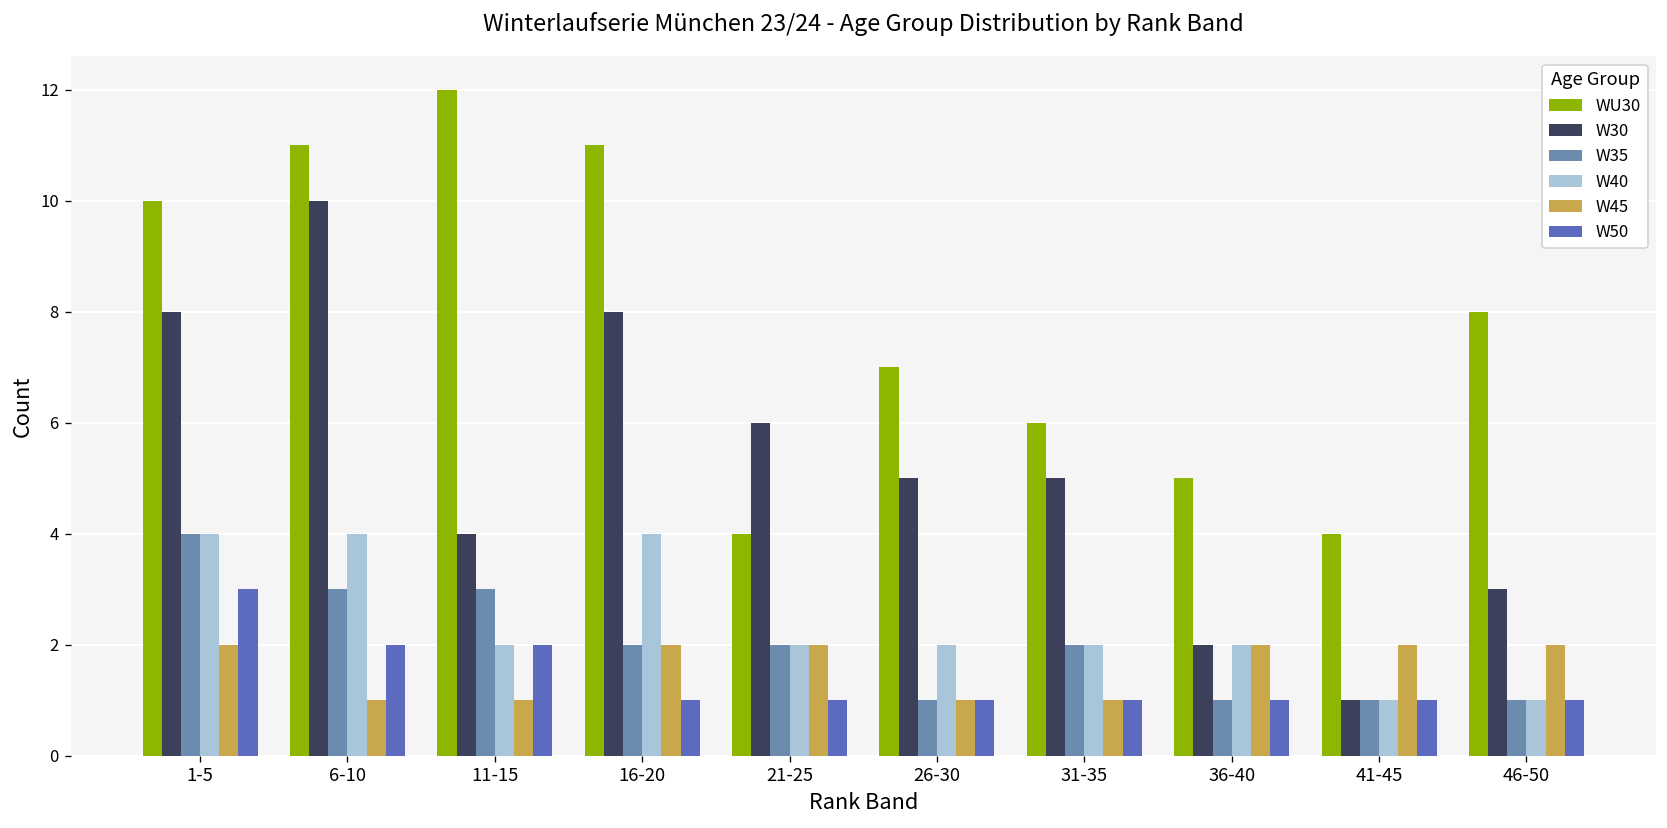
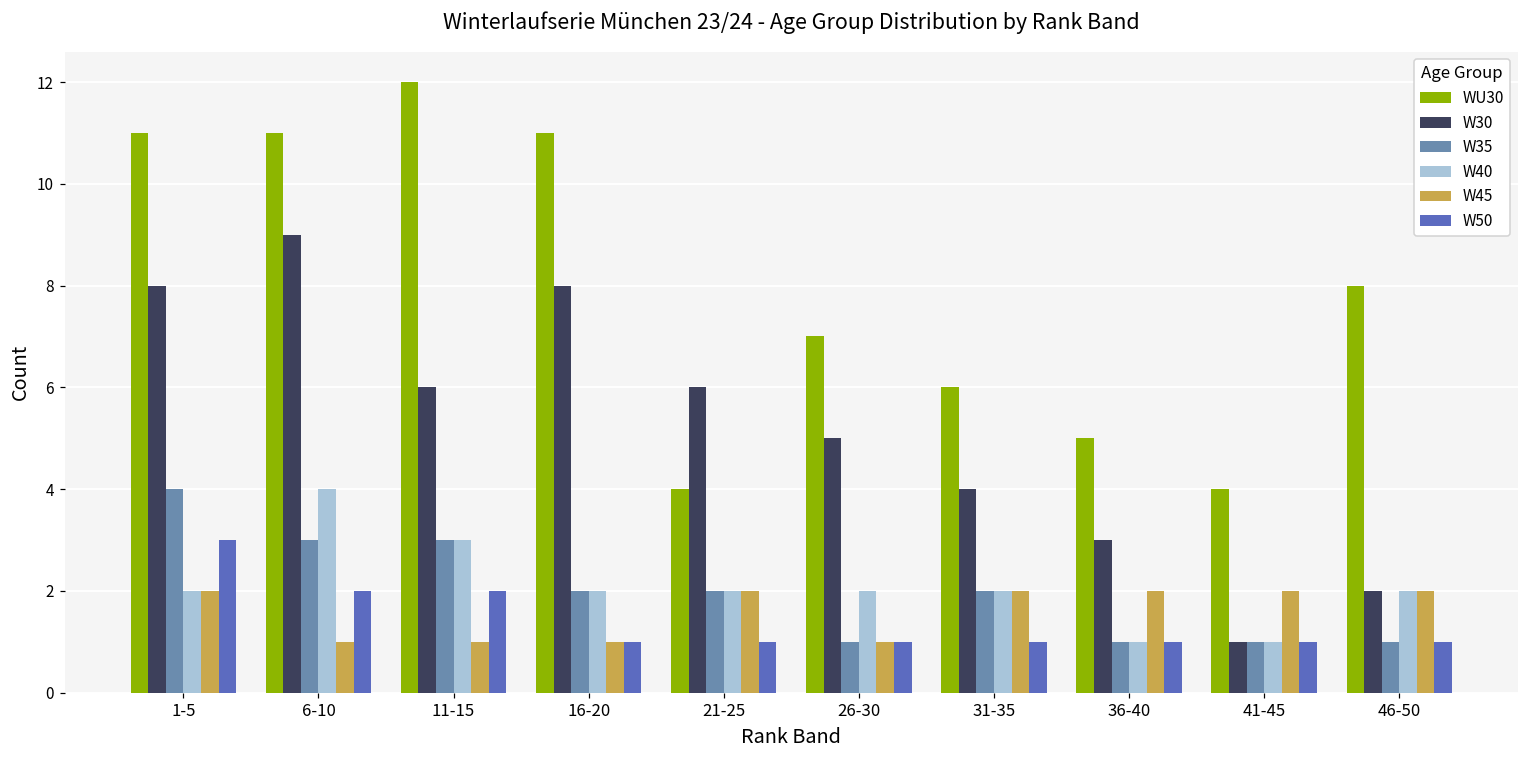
WU30, 1-5: 10 -> 11
W40, 1-5: 4 -> 2
W30, 6-10: 10 -> 9
W30, 11-15: 4 -> 6
W40, 11-15: 2 -> 3
W40, 16-20: 4 -> 2
W45, 16-20: 2 -> 1
W30, 31-35: 5 -> 4
W45, 31-35: 1 -> 2
W30, 36-40: 2 -> 3
W40, 36-40: 2 -> 1
W30, 46-50: 3 -> 2
W40, 46-50: 1 -> 2
